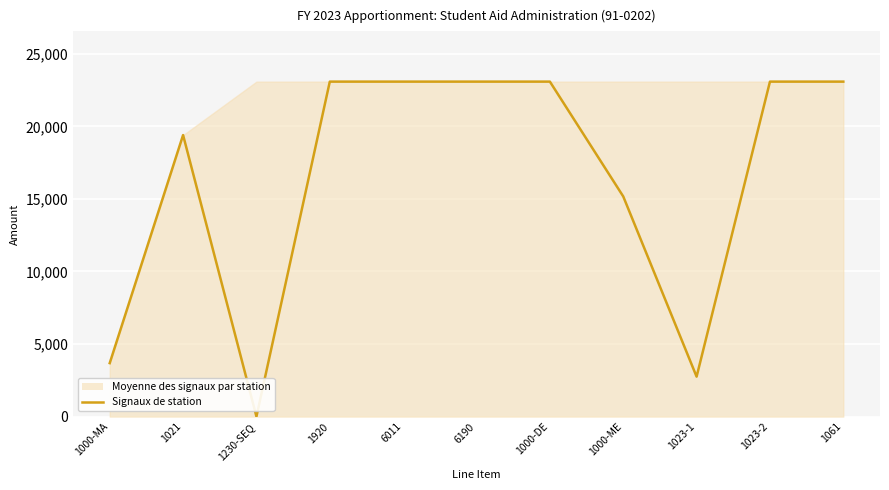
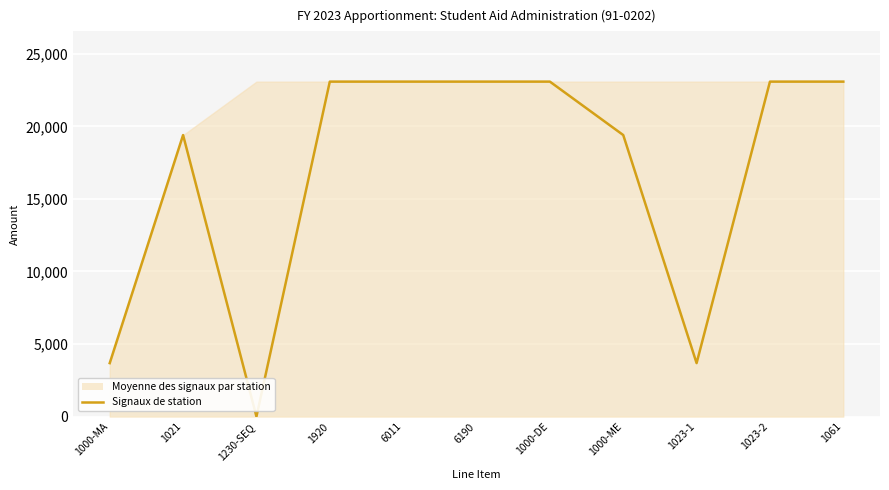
Signaux de station, 1000-ME: 15,200 -> 19,400
Signaux de station, 1023-1: 2,800 -> 3,700
